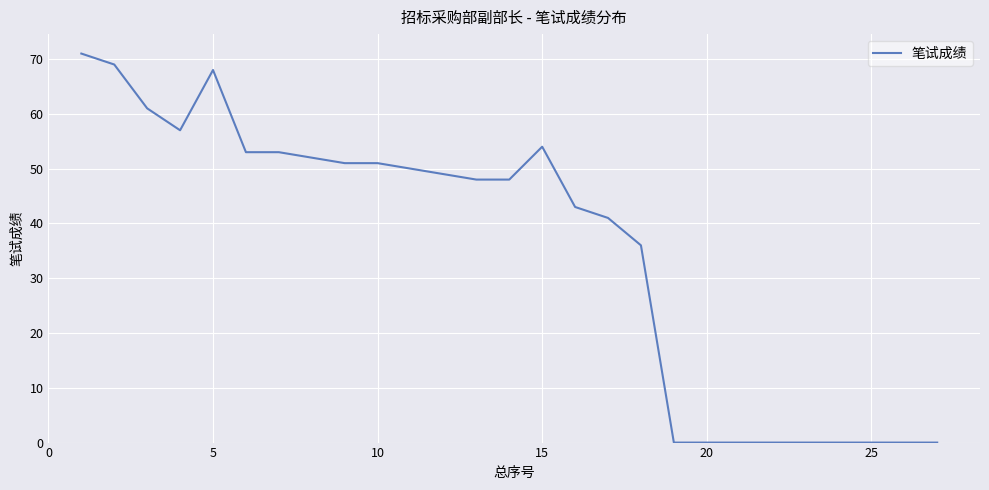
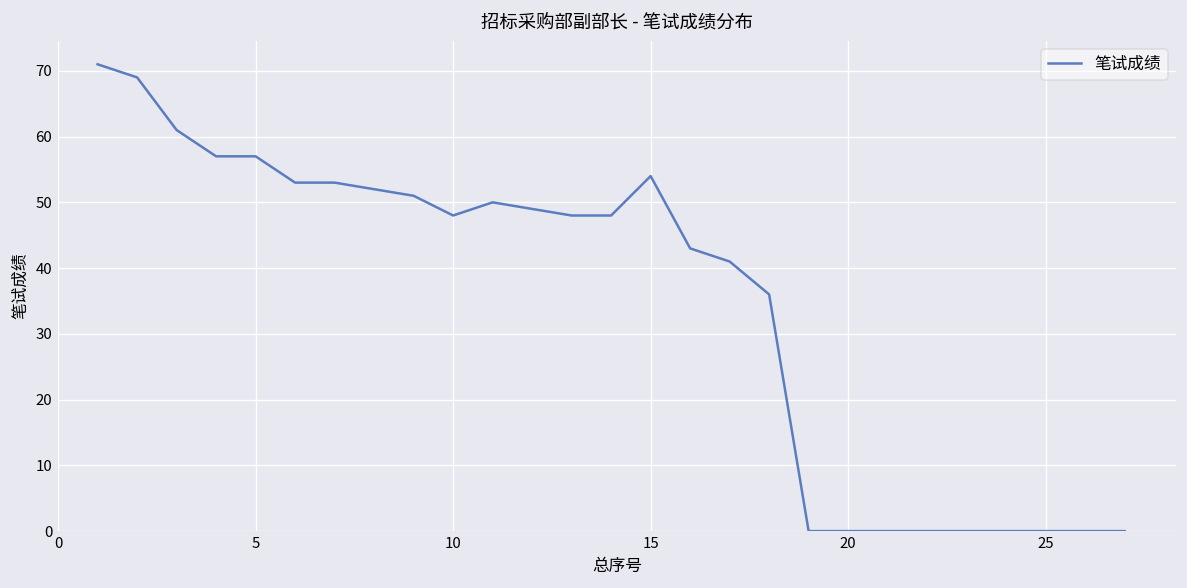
5: 68 -> 57
10: 51 -> 48
